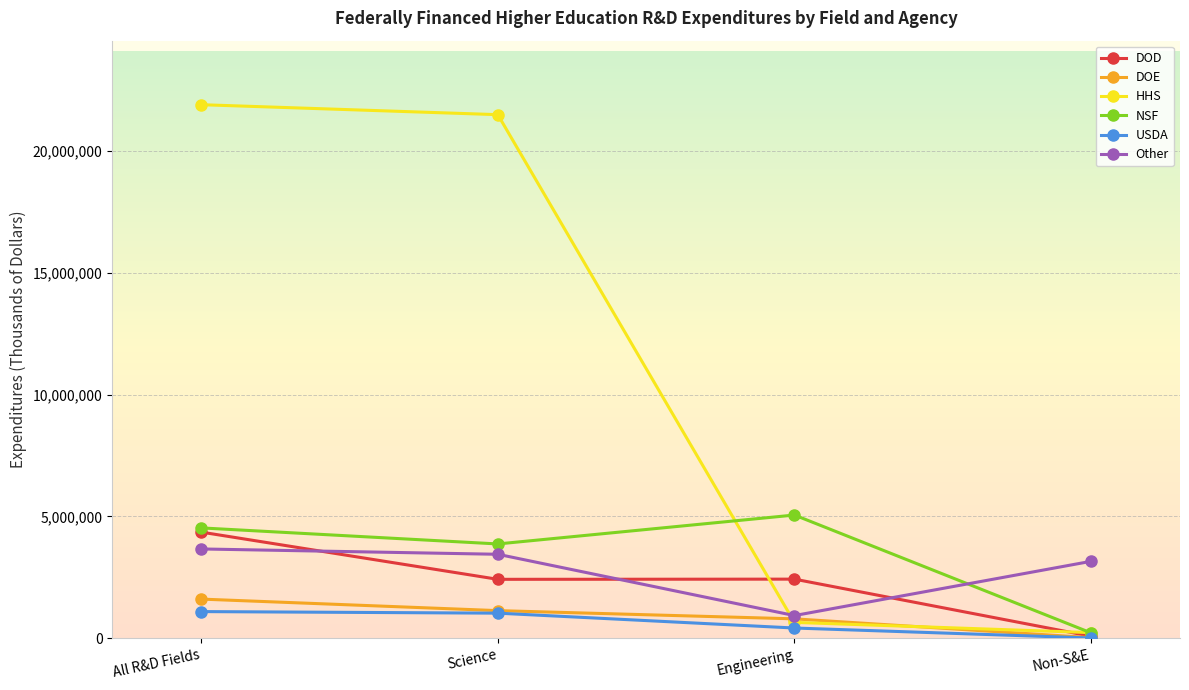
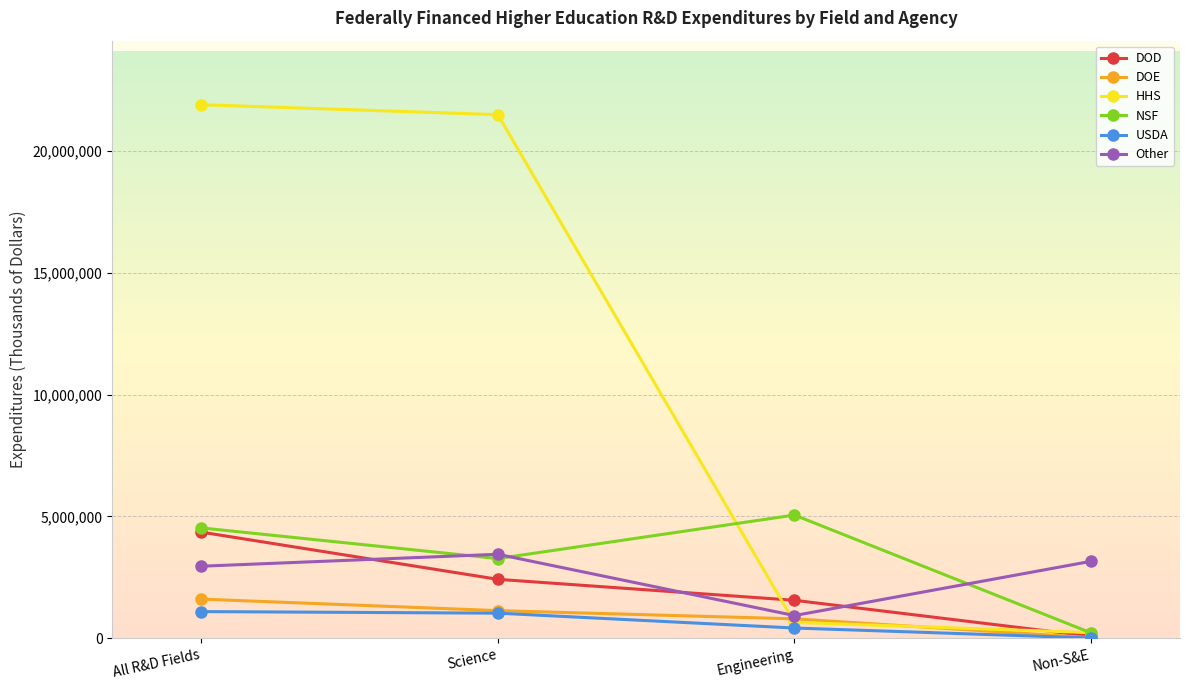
Other, All R&D Fields: 3,700,000 -> 3,000,000
NSF, Science: 3,900,000 -> 3,300,000
DOD, Engineering: 2,400,000 -> 1,600,000
